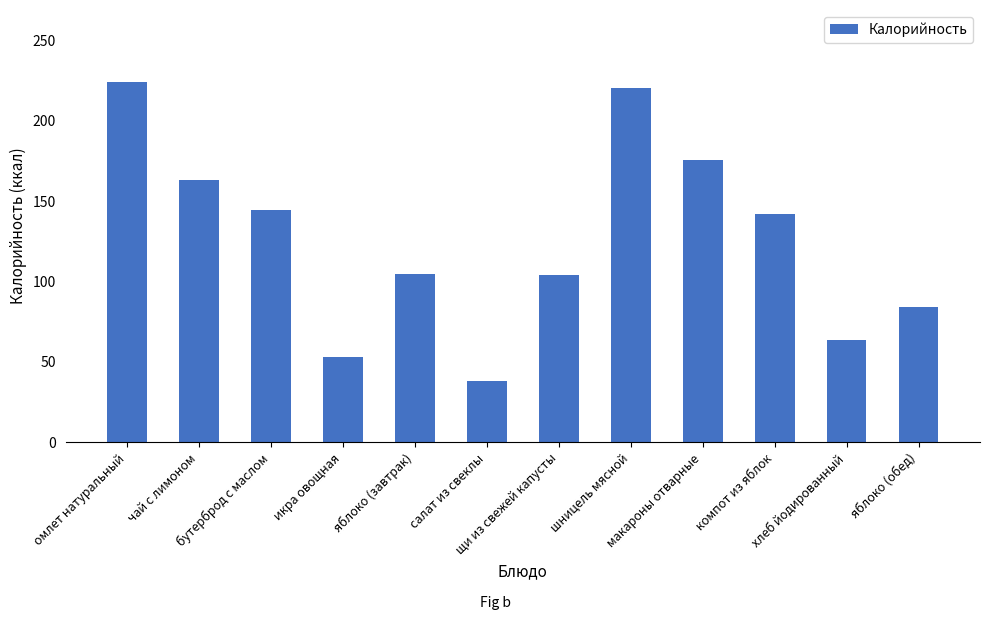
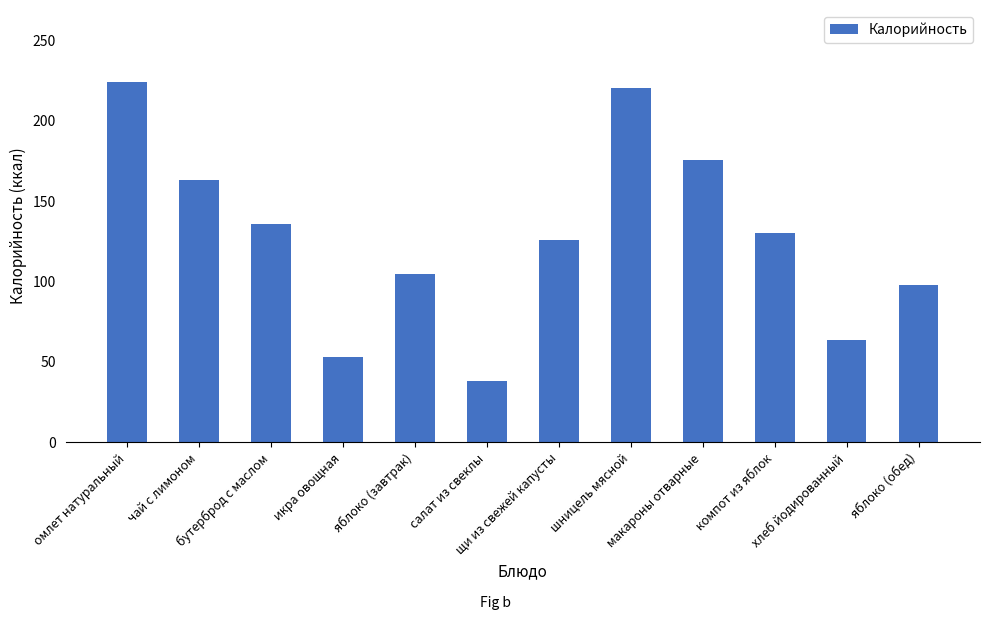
бутерброд с маслом: 145 -> 136
щи из свежей капусты: 104 -> 126
компот из яблок: 142 -> 130
яблоко (обед): 84 -> 98
